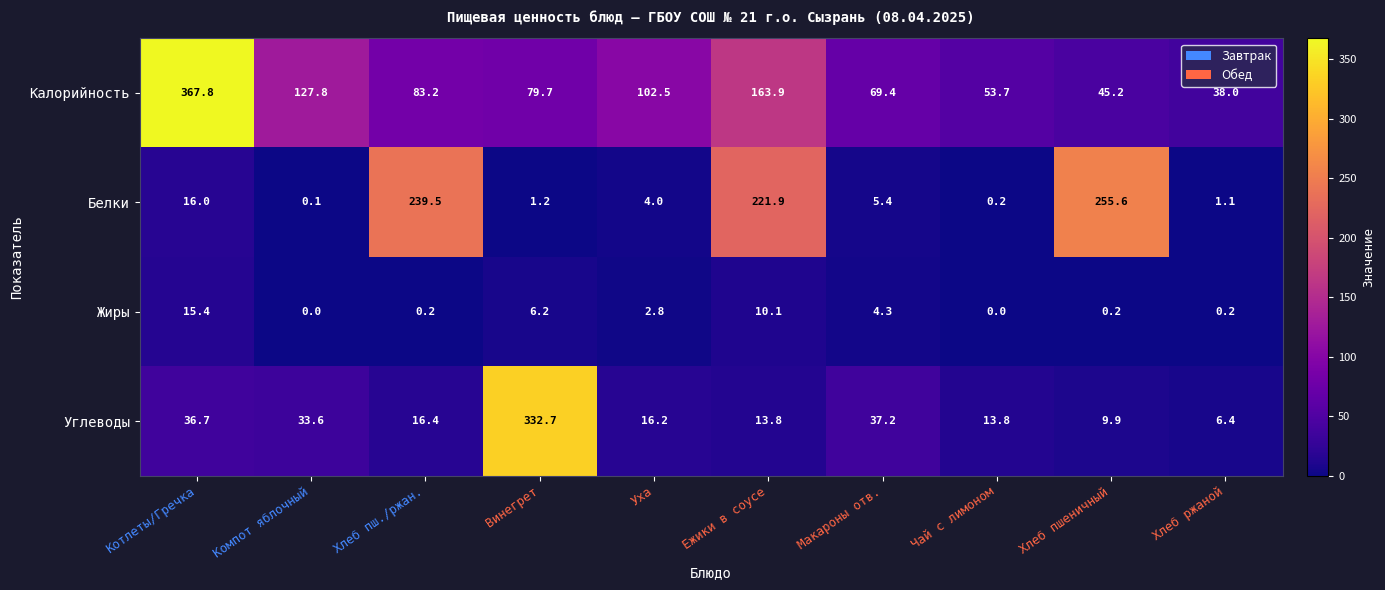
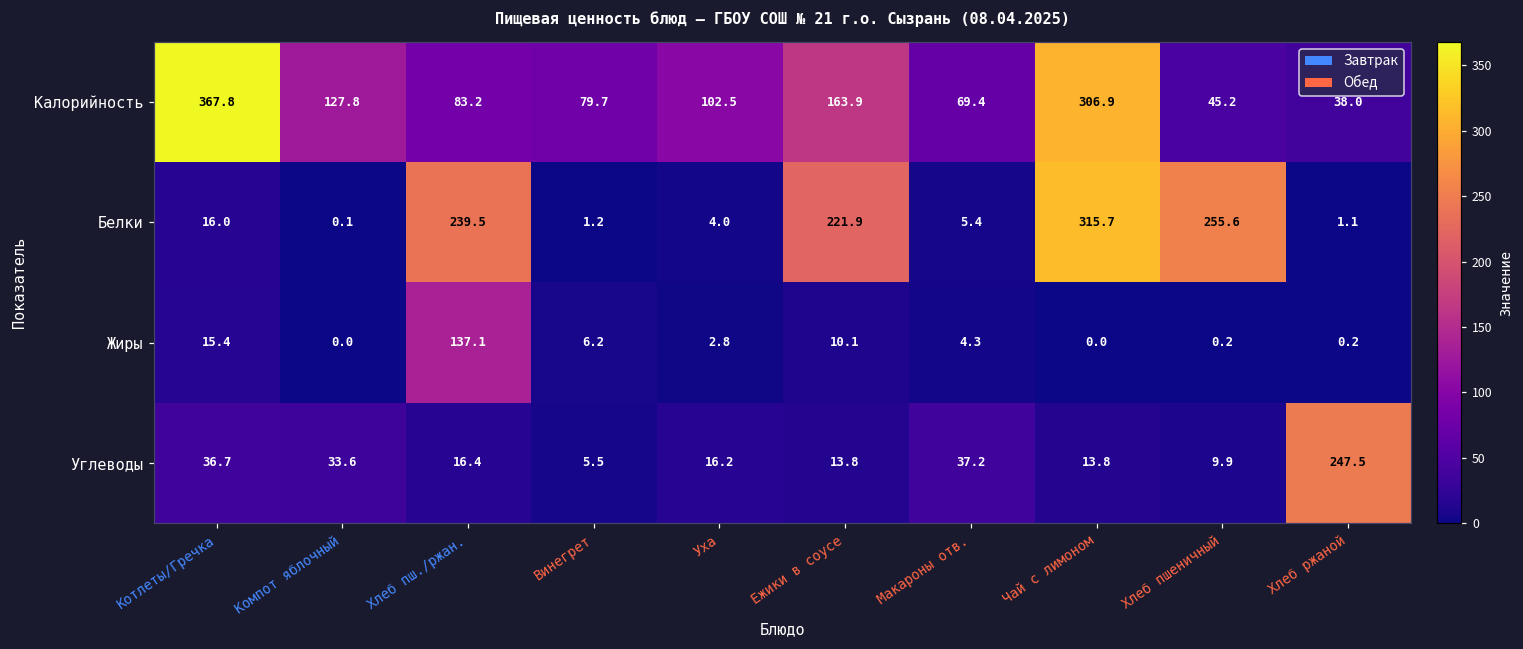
Калорийность, Чай с лимоном: 53.7 -> 306.9
Белки, Чай с лимоном: 0.2 -> 315.7
Жиры, Хлеб пш./ржан.: 0.2 -> 137.1
Углеводы, Винегрет: 332.7 -> 5.5
Углеводы, Хлеб ржаной: 6.4 -> 247.5
